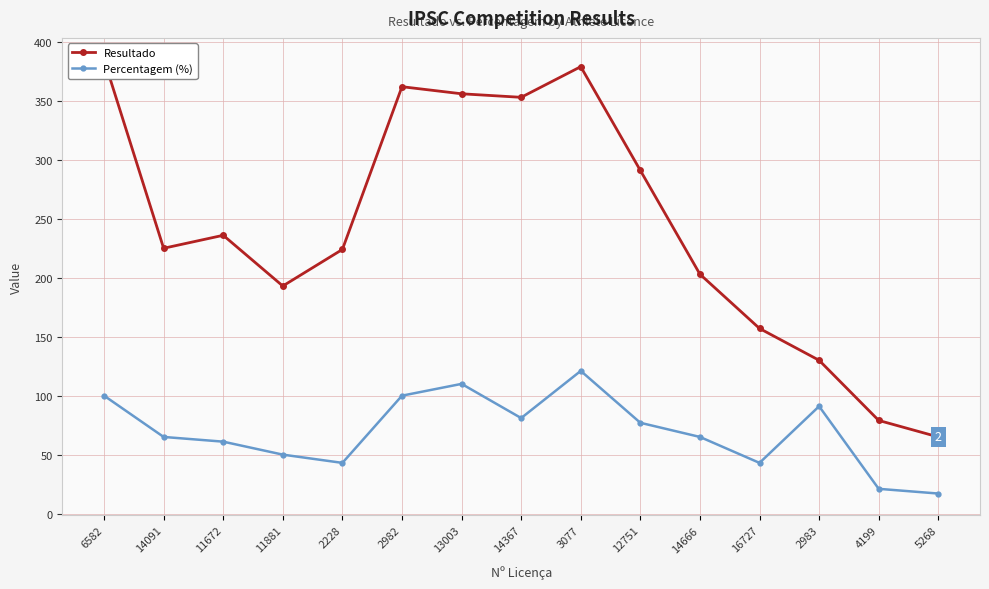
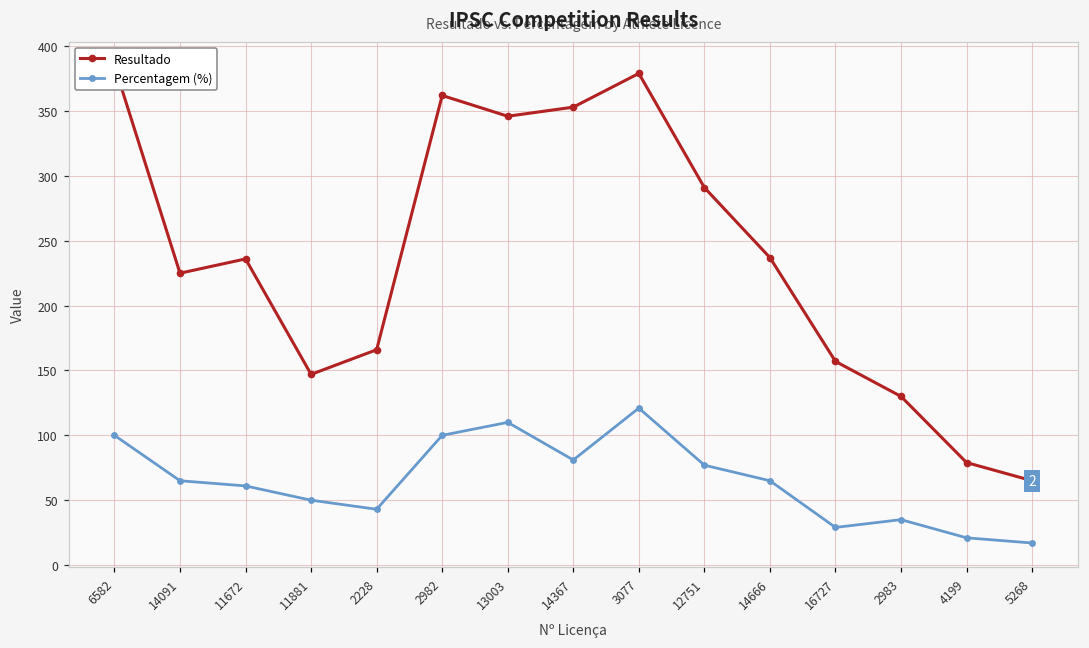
Resultado, 11881: 193 -> 147
Resultado, 2228: 224 -> 166
Resultado, 13003: 356 -> 346
Resultado, 14666: 203 -> 237
Percentagem (%), 16727: 43 -> 29
Percentagem (%), 2983: 91 -> 35
